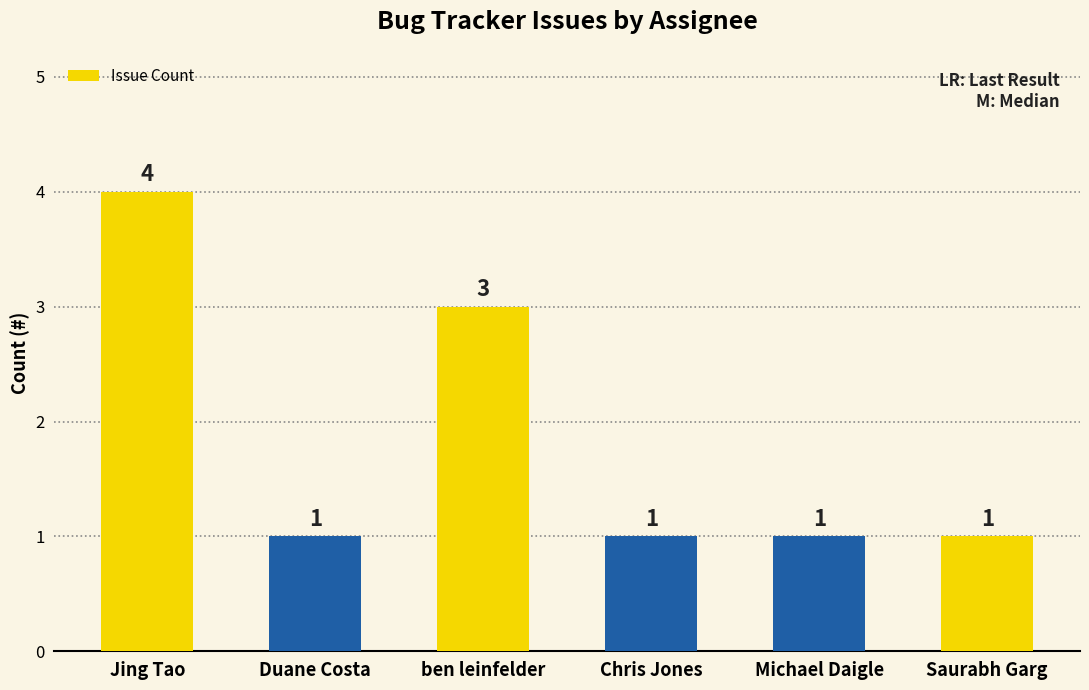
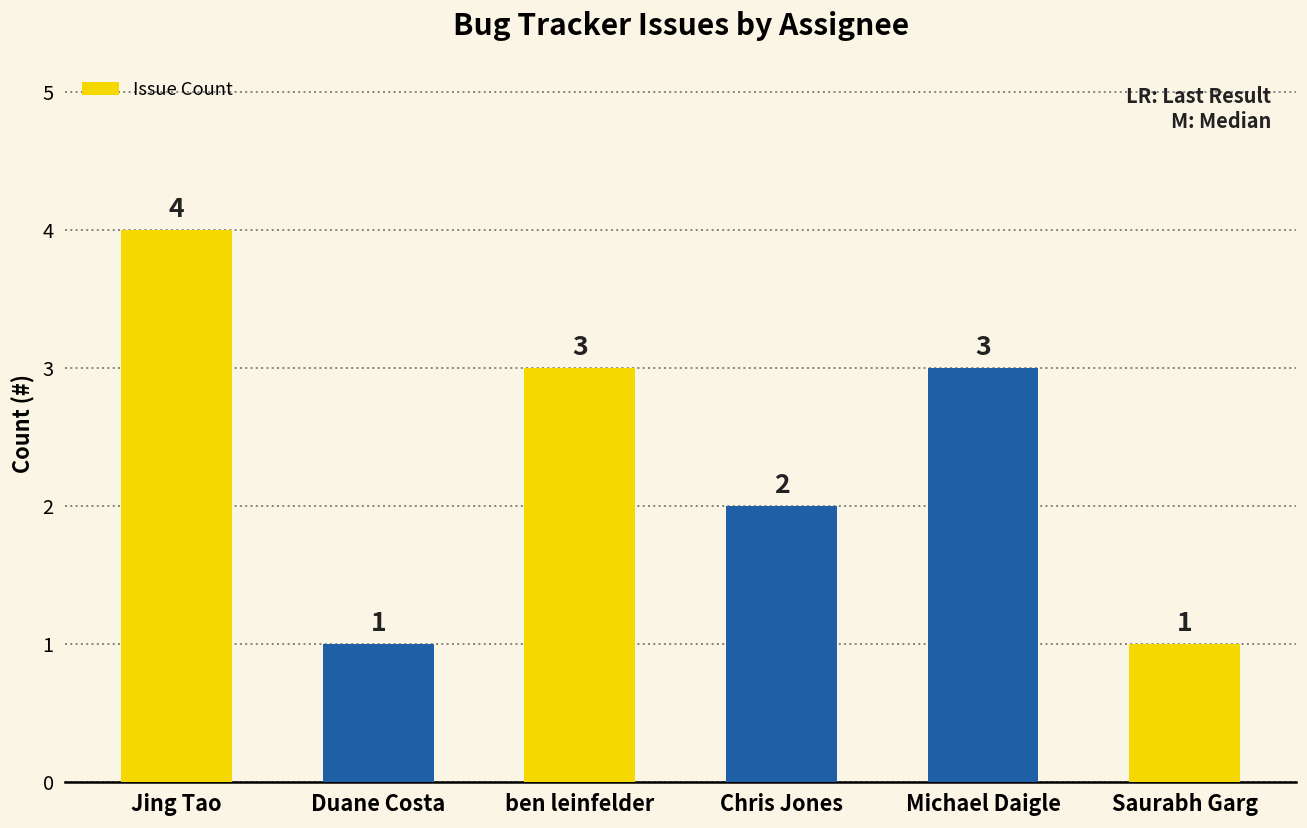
Chris Jones: 1 -> 2
Michael Daigle: 1 -> 3
